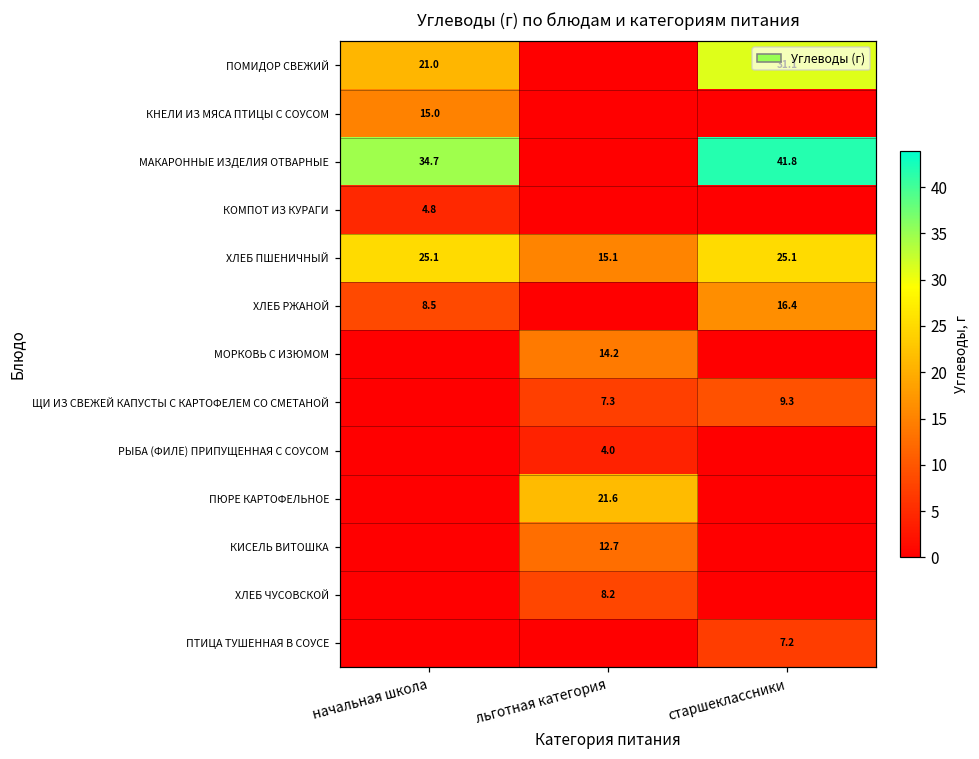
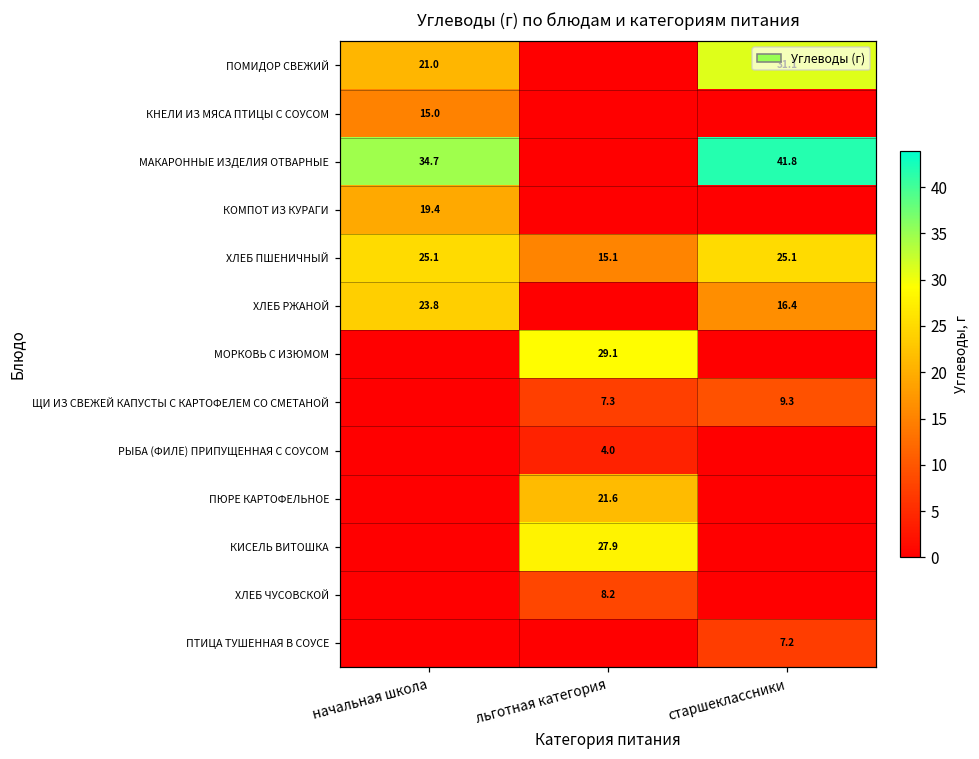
КОМПОТ ИЗ КУРАГИ, начальная школа: 4.8 -> 19.4
ХЛЕБ РЖАНОЙ, начальная школа: 8.5 -> 23.8
МОРКОВЬ С ИЗЮМОМ, льготная категория: 14.2 -> 29.1
КИСЕЛЬ ВИТОШКА, льготная категория: 12.7 -> 27.9
